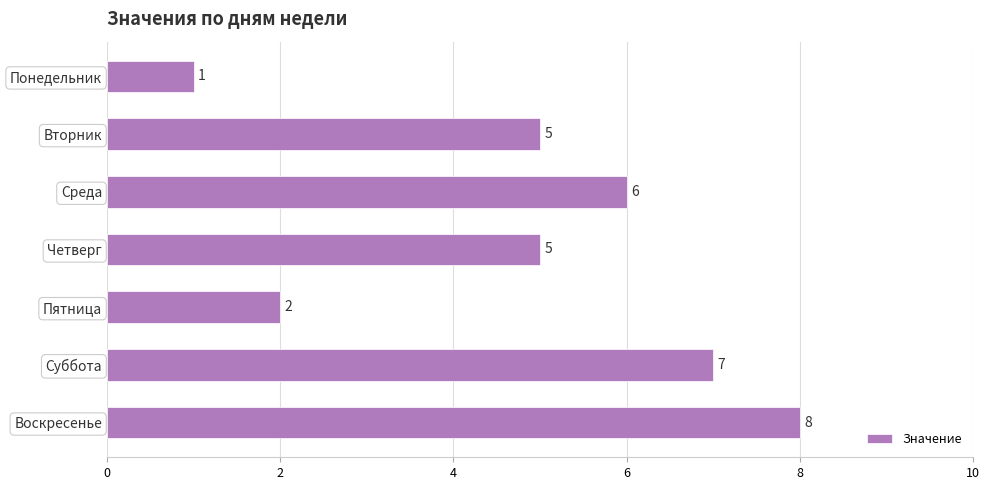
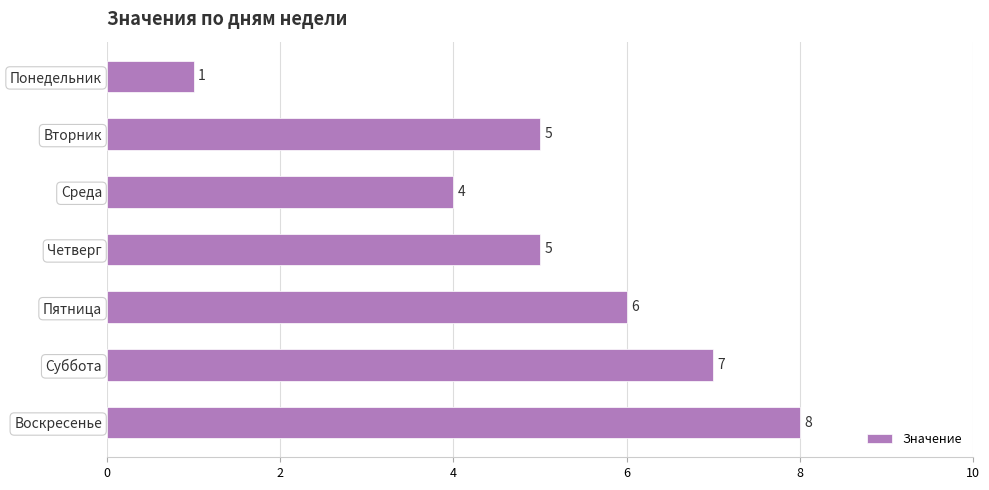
Среда: 6 -> 4
Пятница: 2 -> 6
